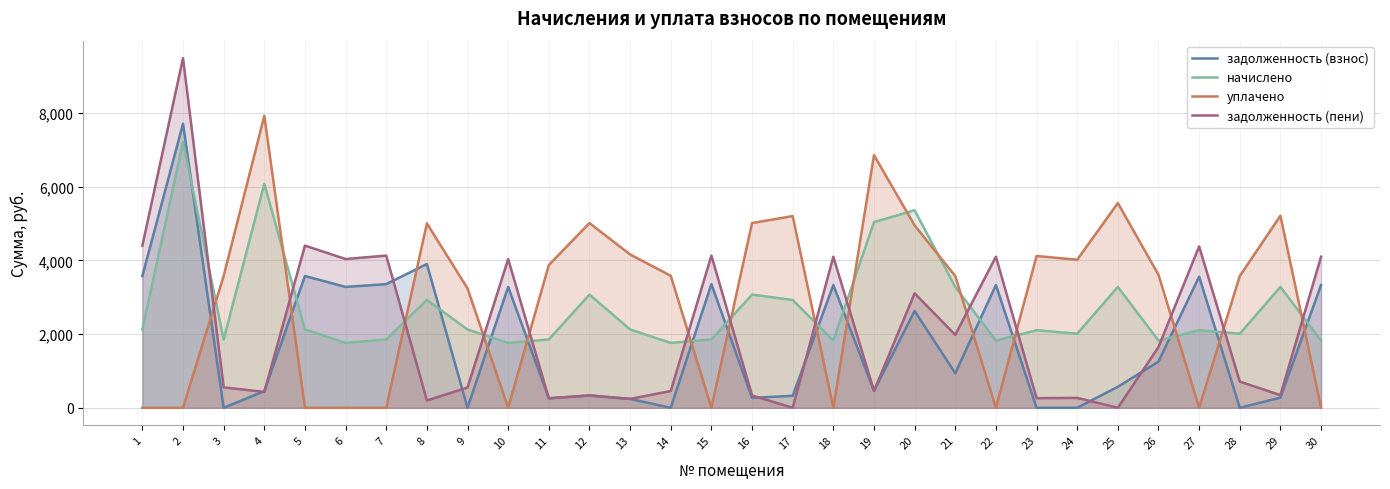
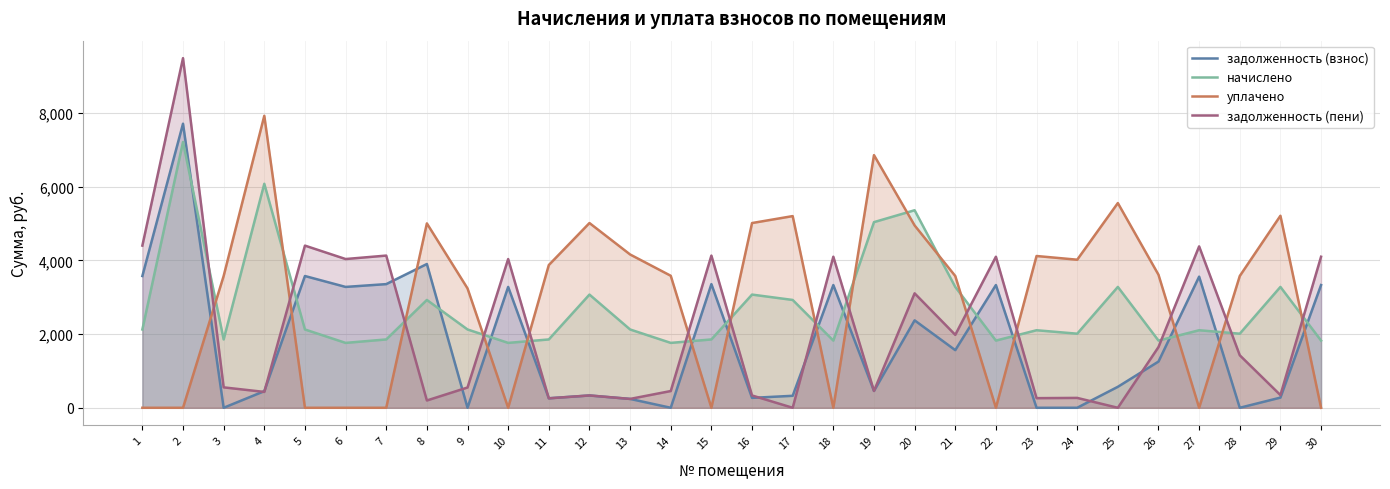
задолженность (взнос), 20: 2,600 -> 2,400
задолженность (взнос), 21: 900 -> 1,600
задолженность (пени), 28: 700 -> 1,400
